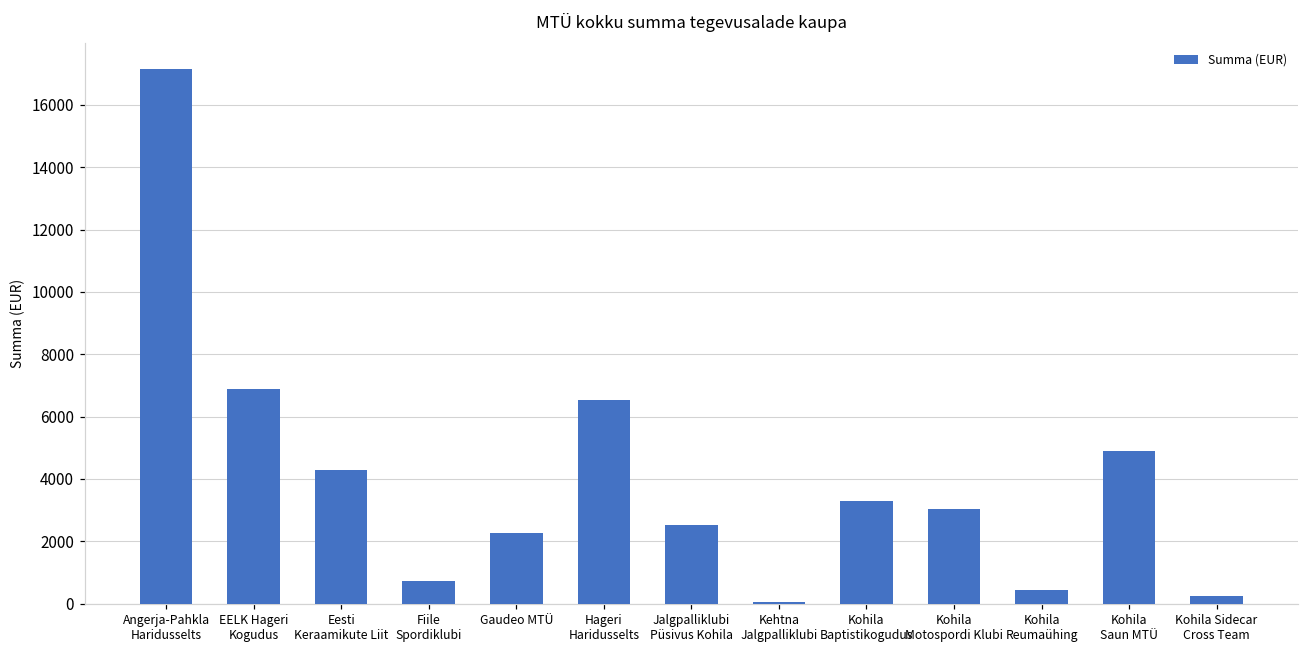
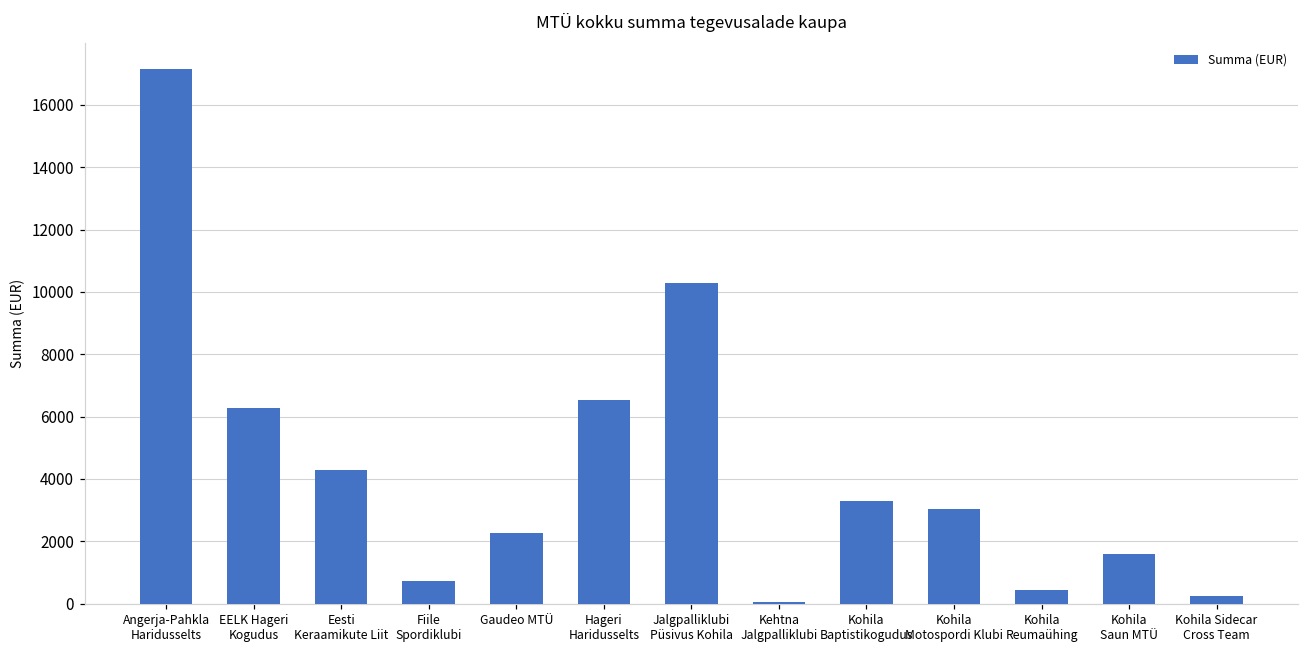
EELK Hageri Kogudus: 6900 -> 6300
Jalgpalliklubi Püsivus Kohila: 2500 -> 10300
Kohila Saun MTÜ: 4900 -> 1600
